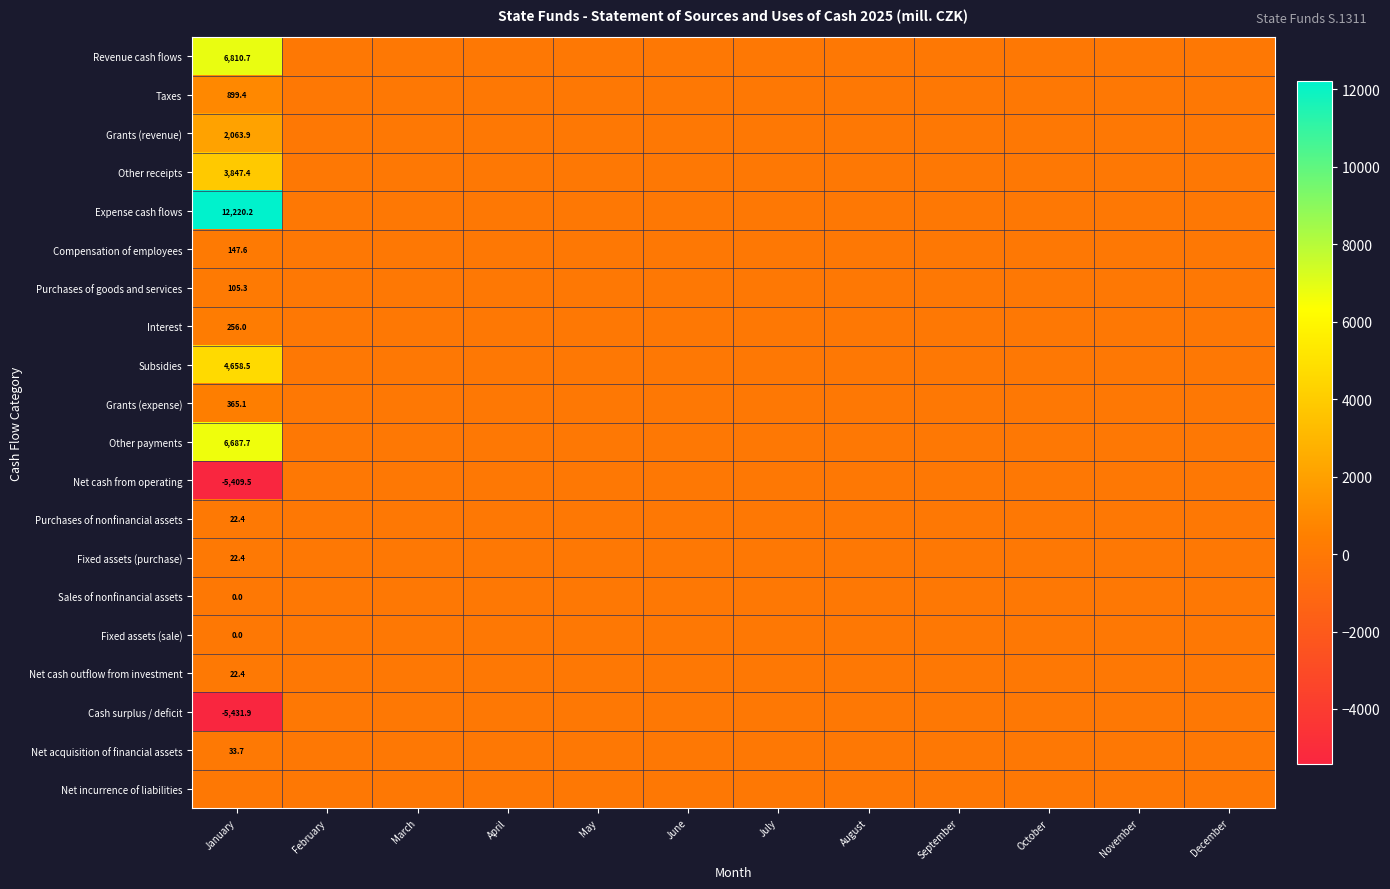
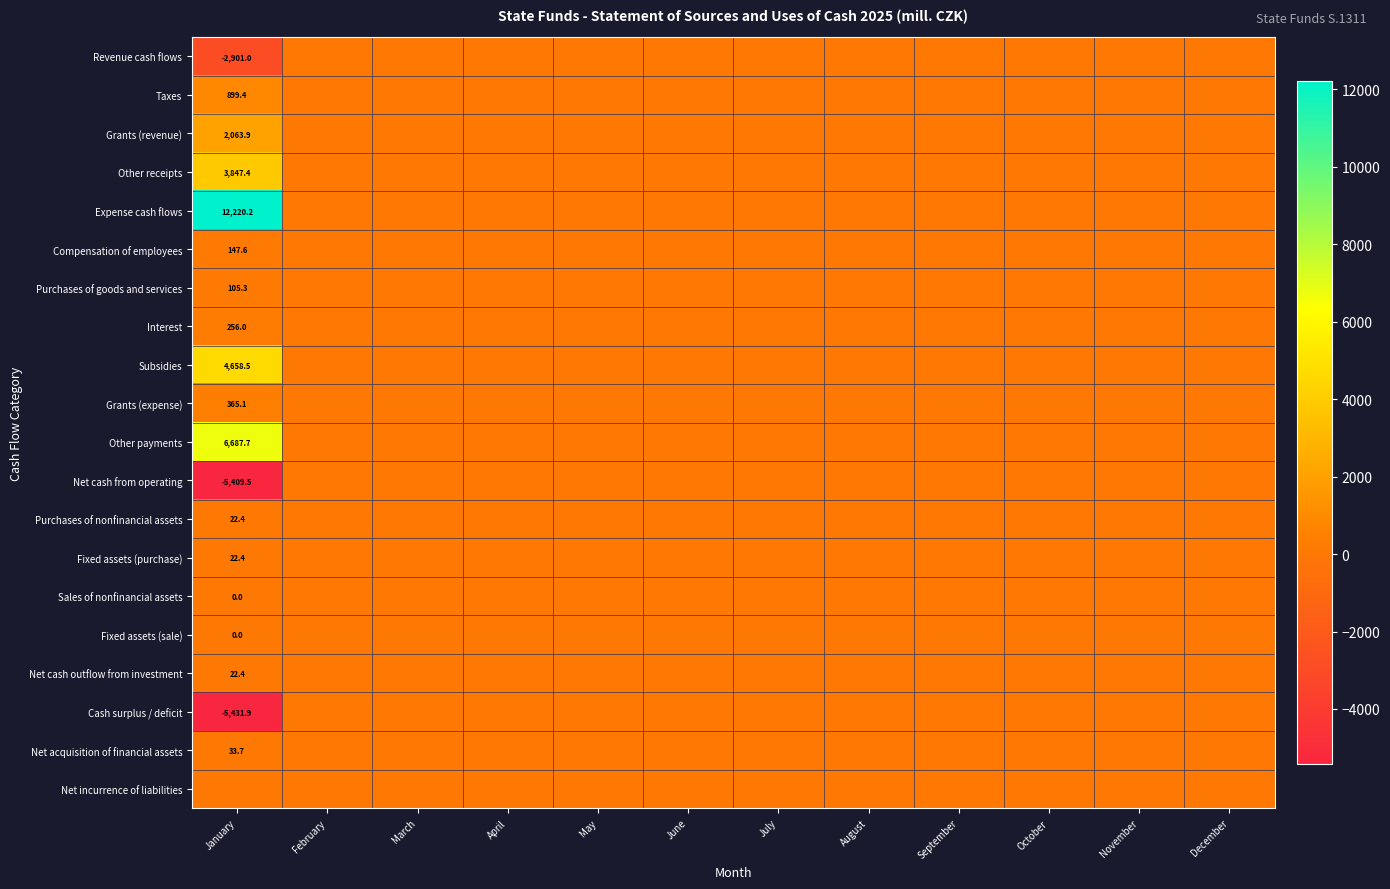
Revenue cash flows, January: 6,810.7 -> -2,901.0
